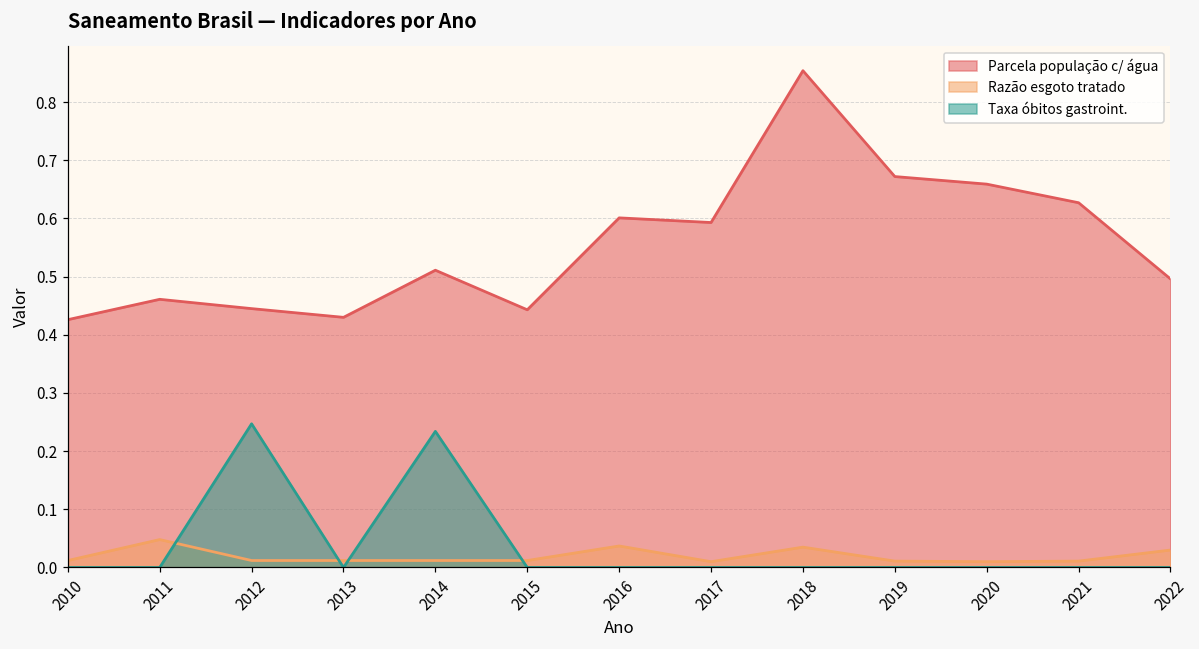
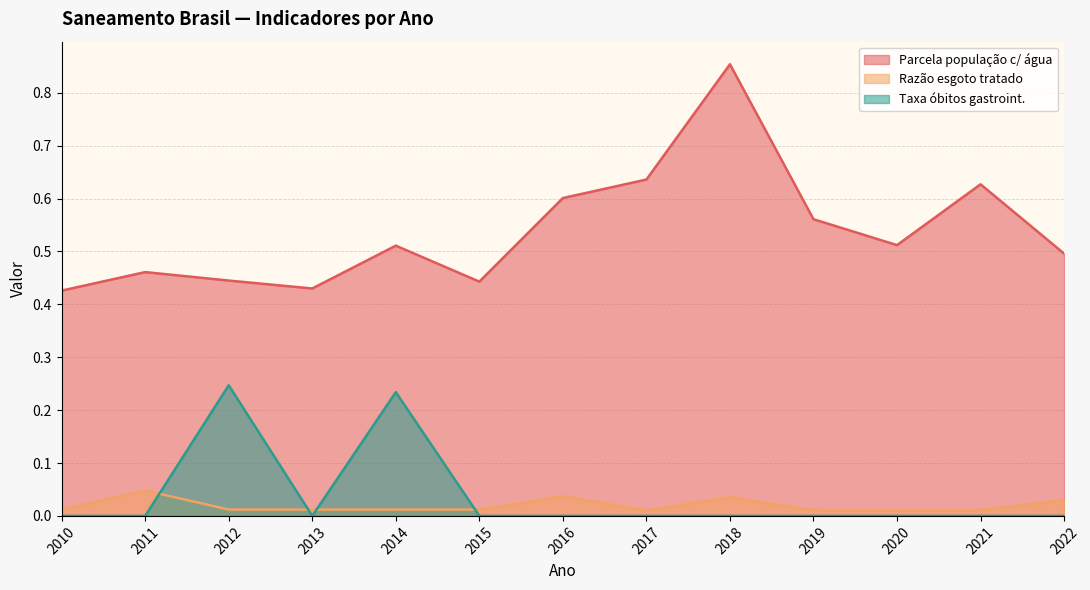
Parcela população c/ água, 2017: 0.59 -> 0.64
Parcela população c/ água, 2019: 0.67 -> 0.56
Parcela população c/ água, 2020: 0.66 -> 0.51
